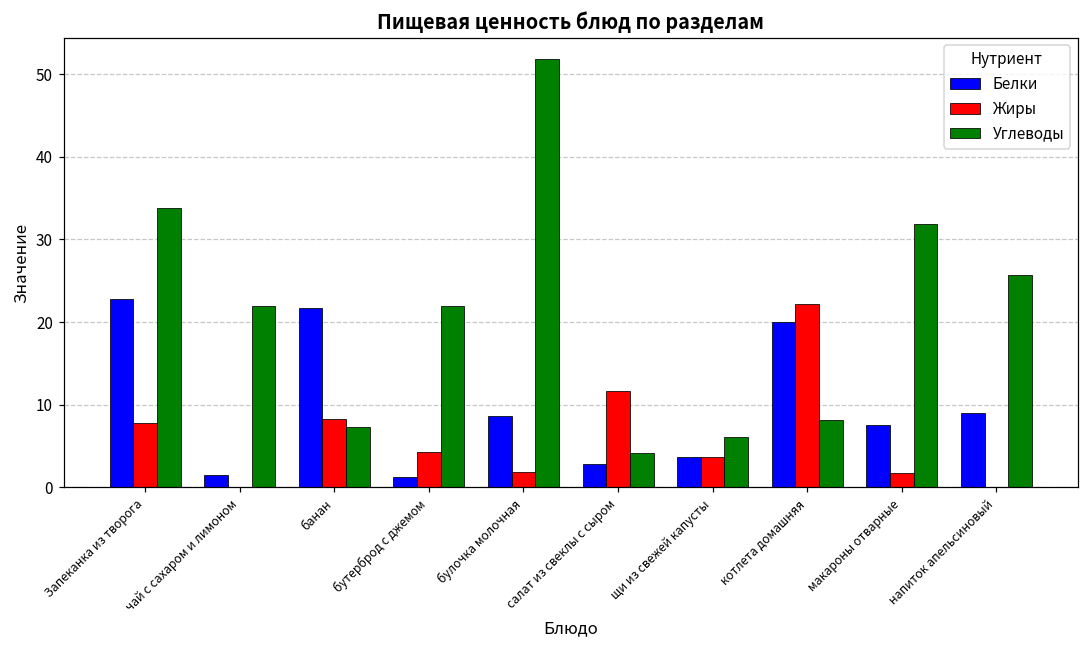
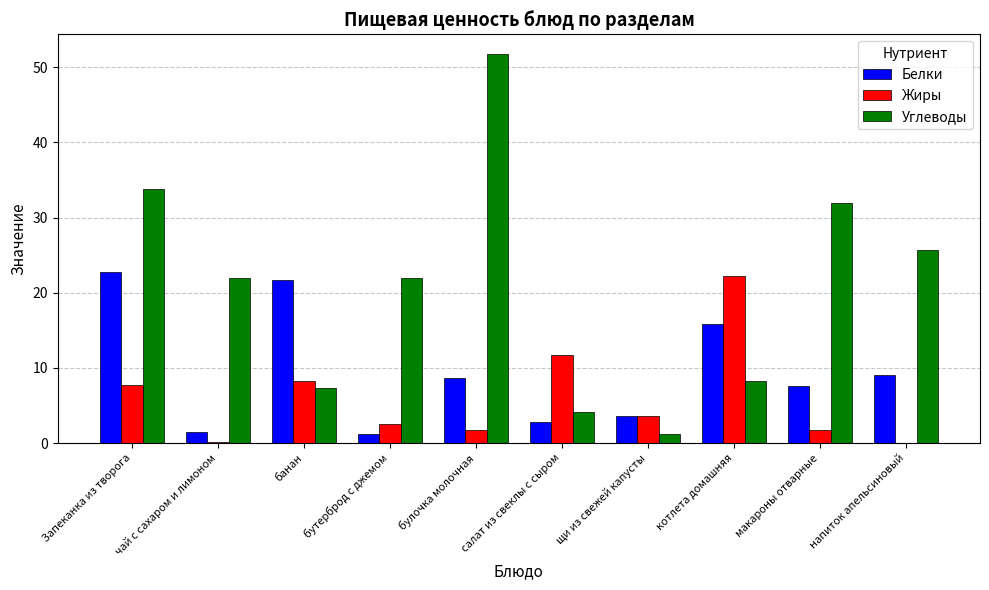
Жиры, бутерброд с джемом: 4 -> 3
Углеводы, щи из свежей капусты: 6 -> 1
Белки, котлета домашняя: 20 -> 16
